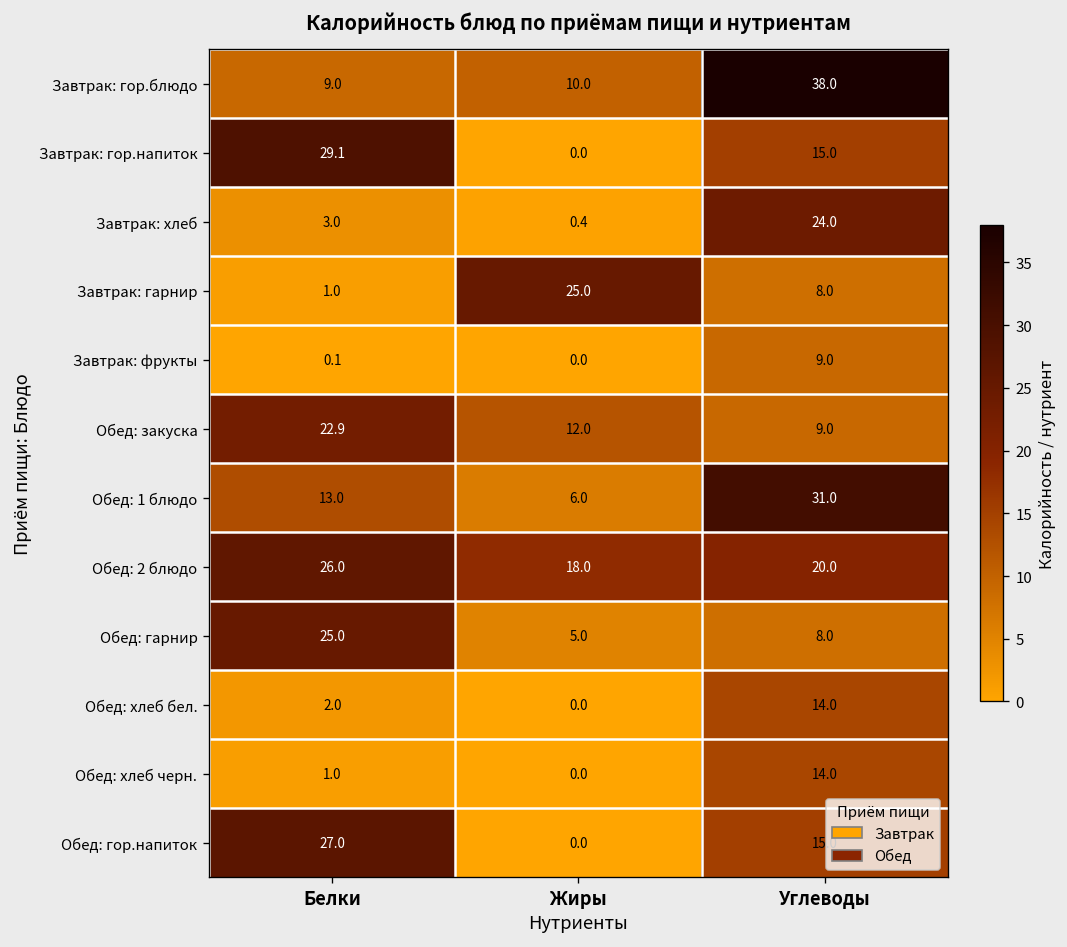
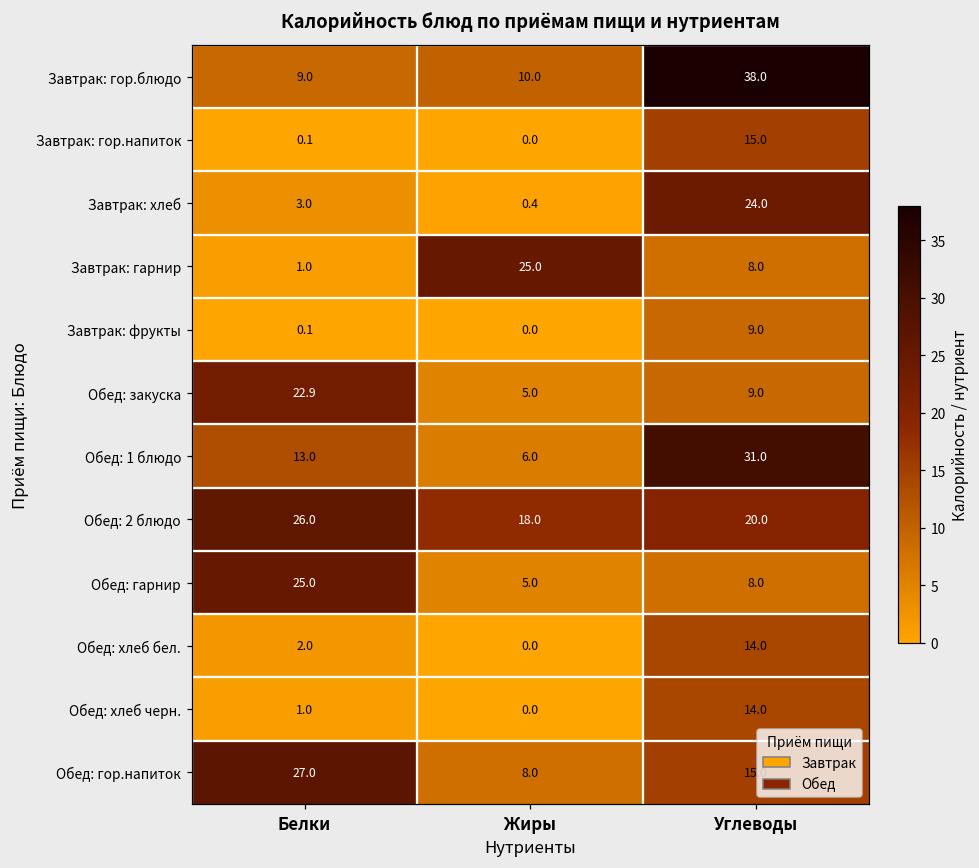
Завтрак: гор.напиток, Белки: 29.1 -> 0.1
Обед: закуска, Жиры: 12.0 -> 5.0
Обед: гор.напиток, Жиры: 0.0 -> 8.0
